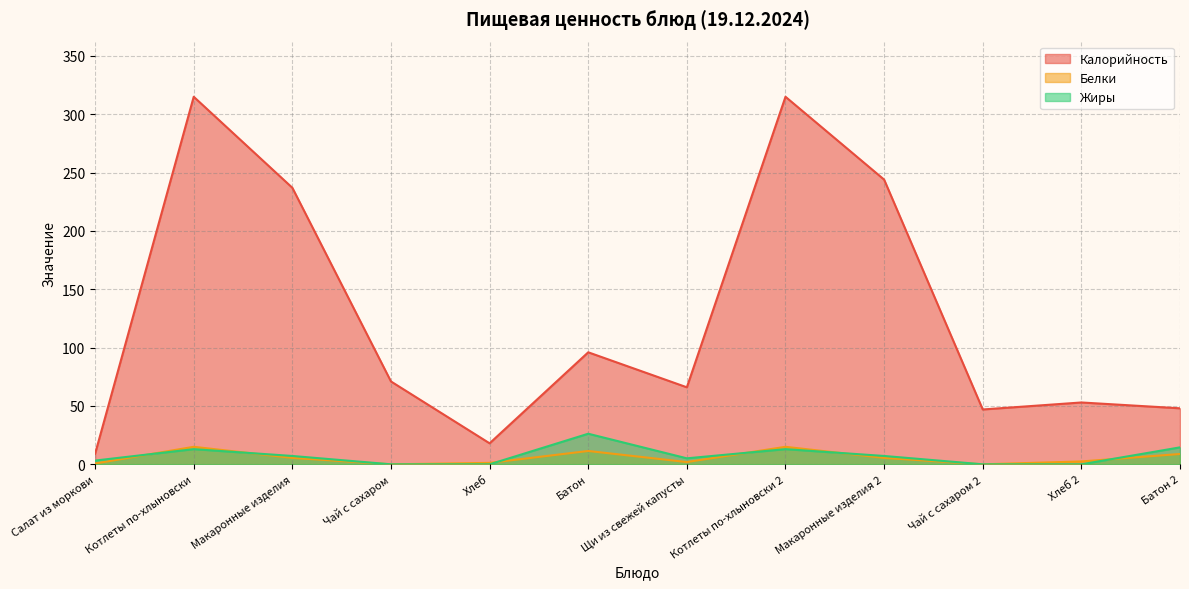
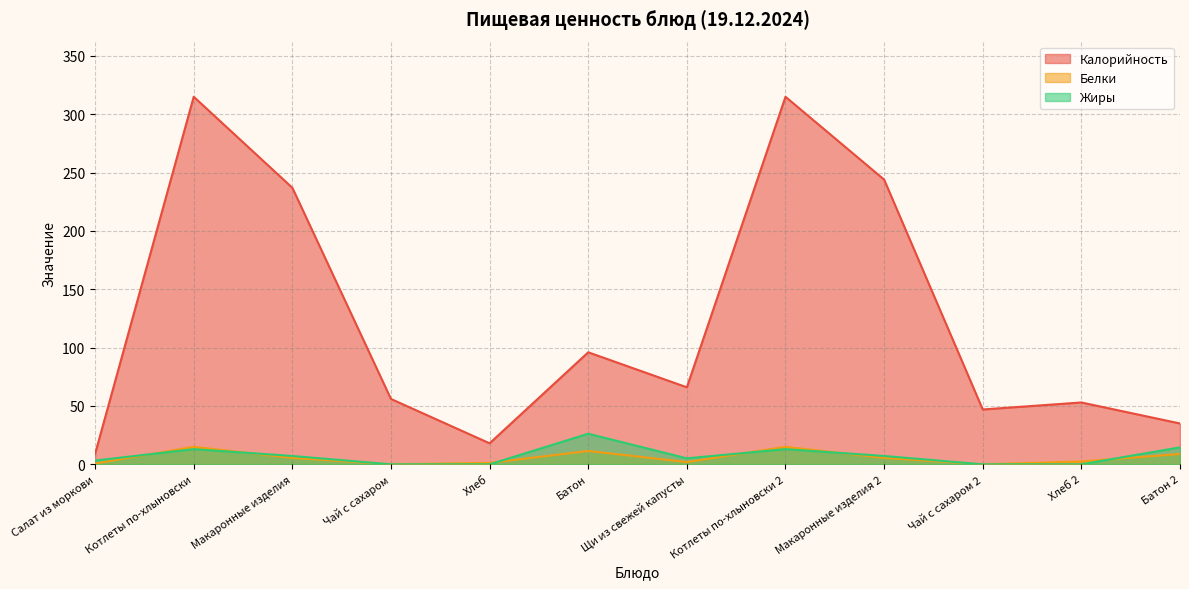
Калорийность, Чай с сахаром: 71 -> 56
Калорийность, Батон 2: 48 -> 35
